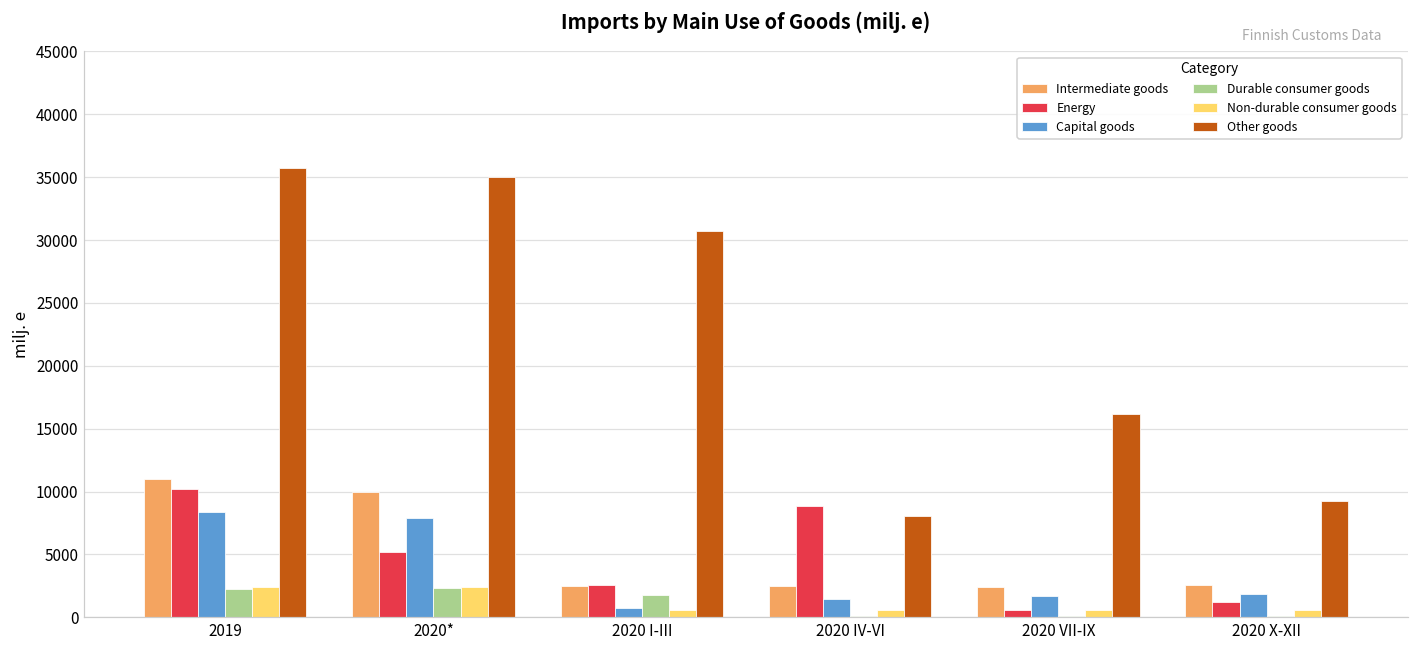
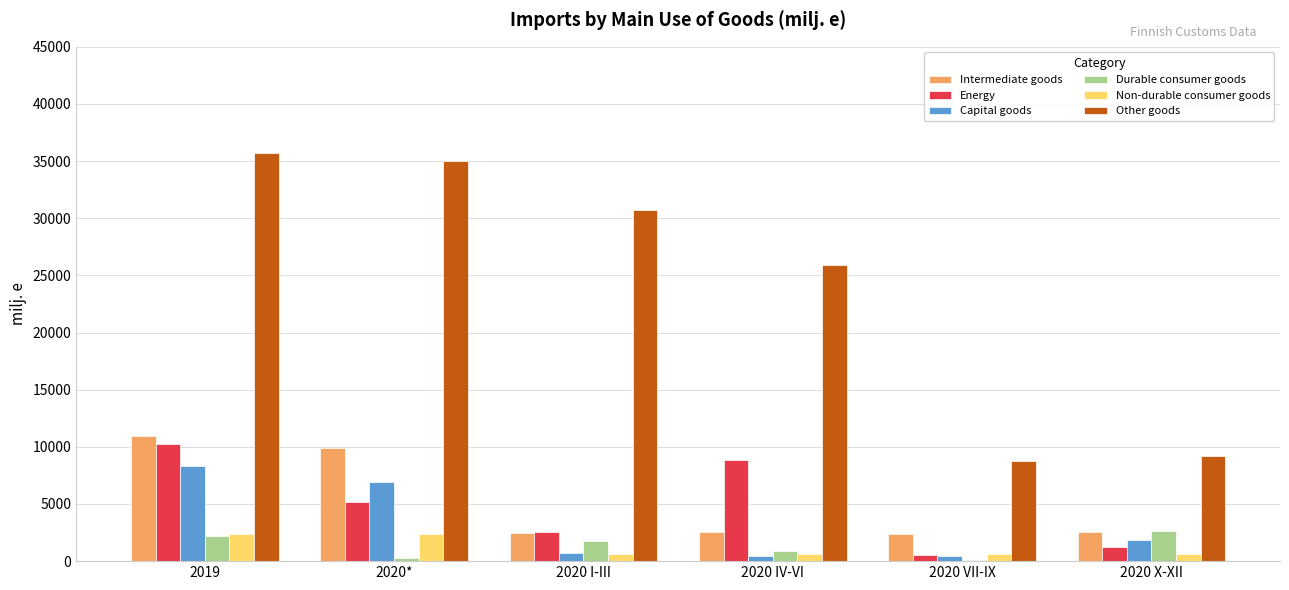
Capital goods, 2020*: 7900 -> 6900
Durable consumer goods, 2020*: 2300 -> 300
Capital goods, 2020 IV-VI: 1400 -> 400
Durable consumer goods, 2020 IV-VI: 100 -> 900
Other goods, 2020 IV-VI: 8000 -> 25900
Capital goods, 2020 VII-IX: 1700 -> 500
Other goods, 2020 VII-IX: 16200 -> 8800
Durable consumer goods, 2020 X-XII: 100 -> 2600
